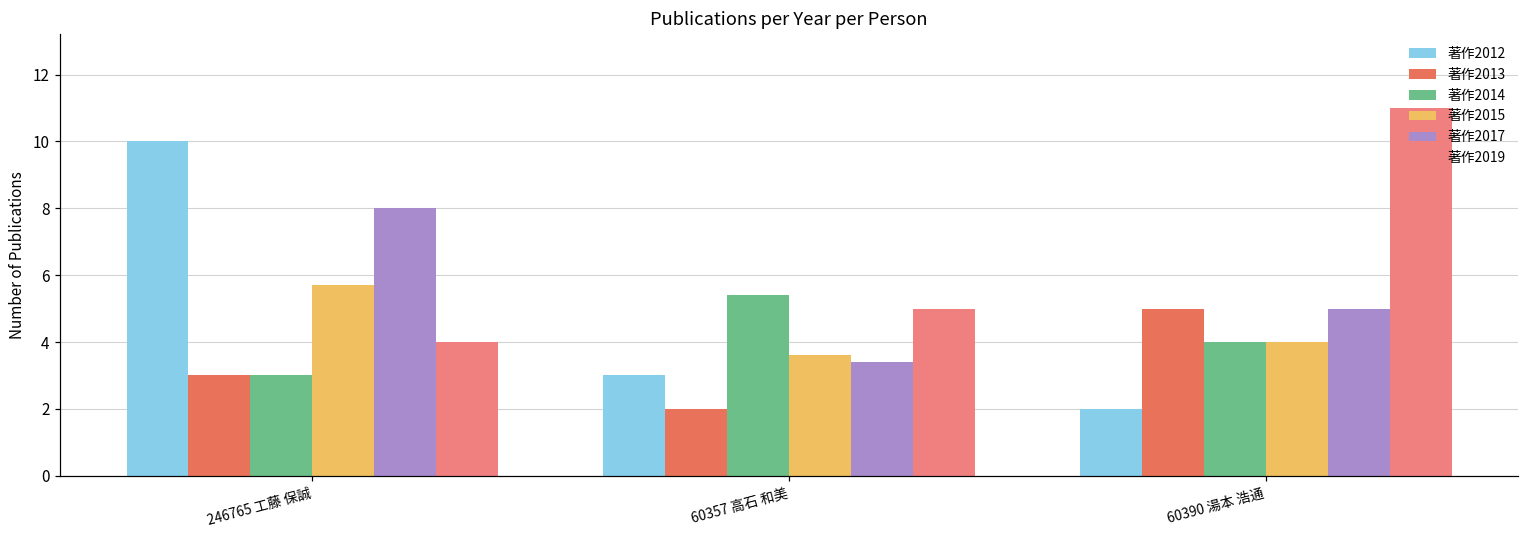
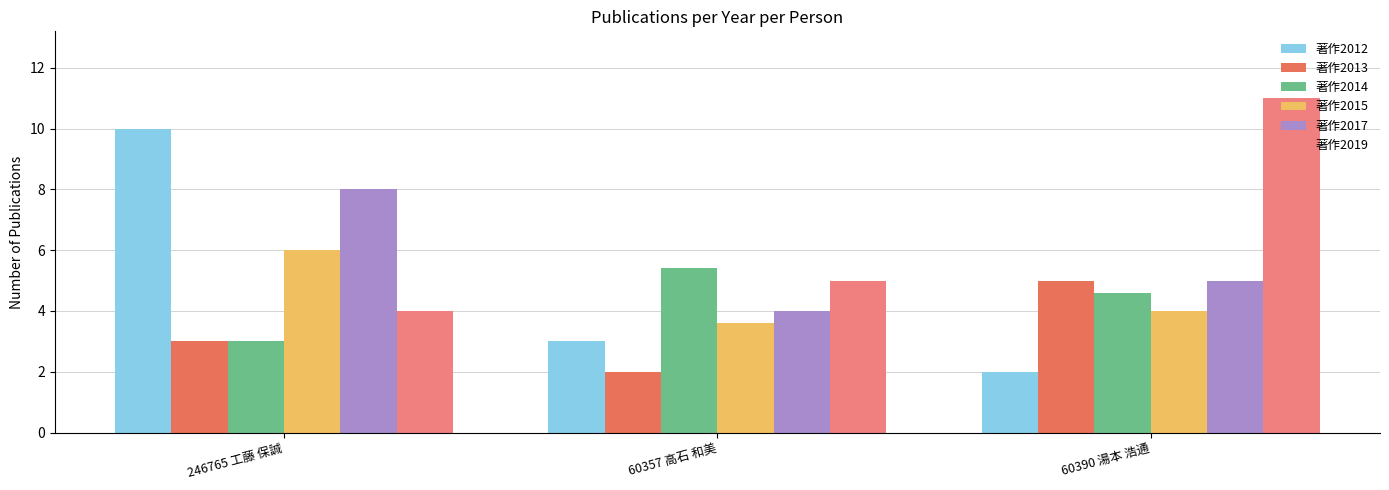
著作2015, 246765 工藤 保誠: 5.7 -> 6.0
著作2017, 60357 高石 和美: 3.4 -> 4.0
著作2014, 60390 湯本 浩通: 4.0 -> 4.6
